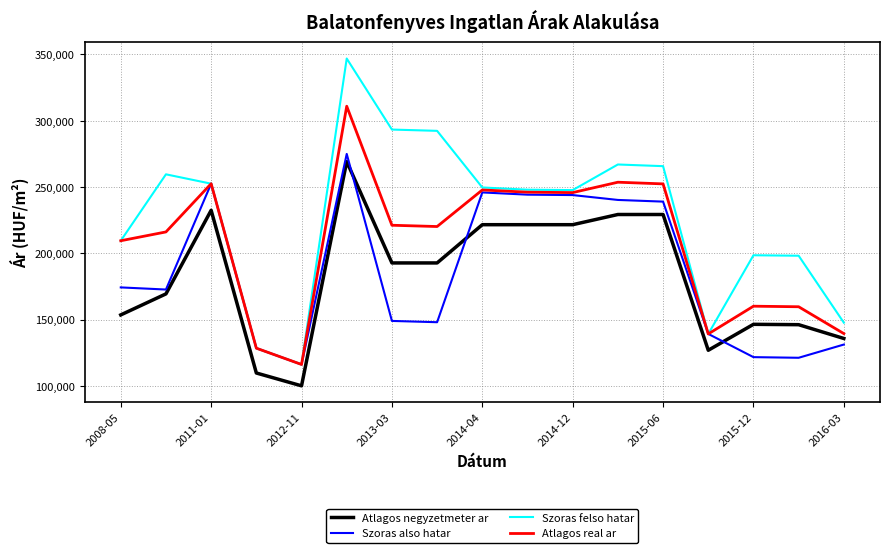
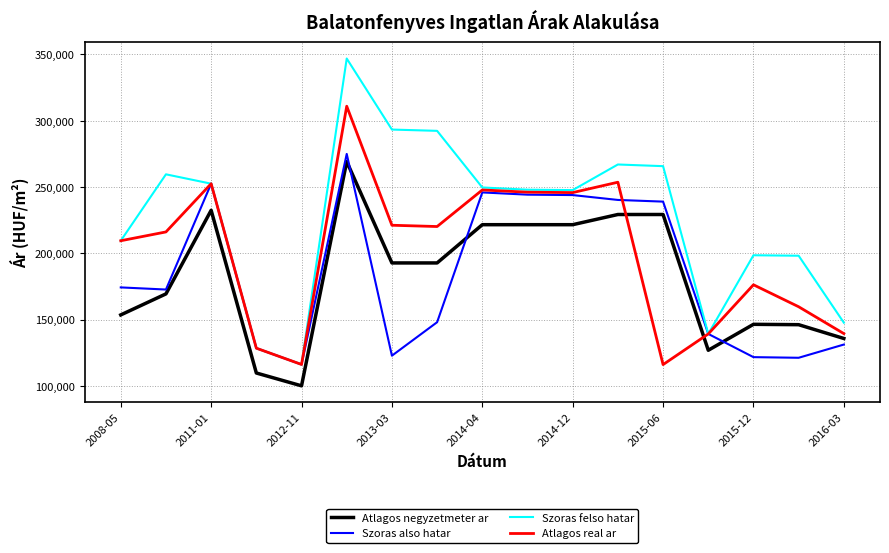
Szoras also hatar, 2013-03: 149,000 -> 123,000
Atlagos real ar, 2015-06: 252,000 -> 116,000
Atlagos real ar, 2015-12: 160,000 -> 176,000
